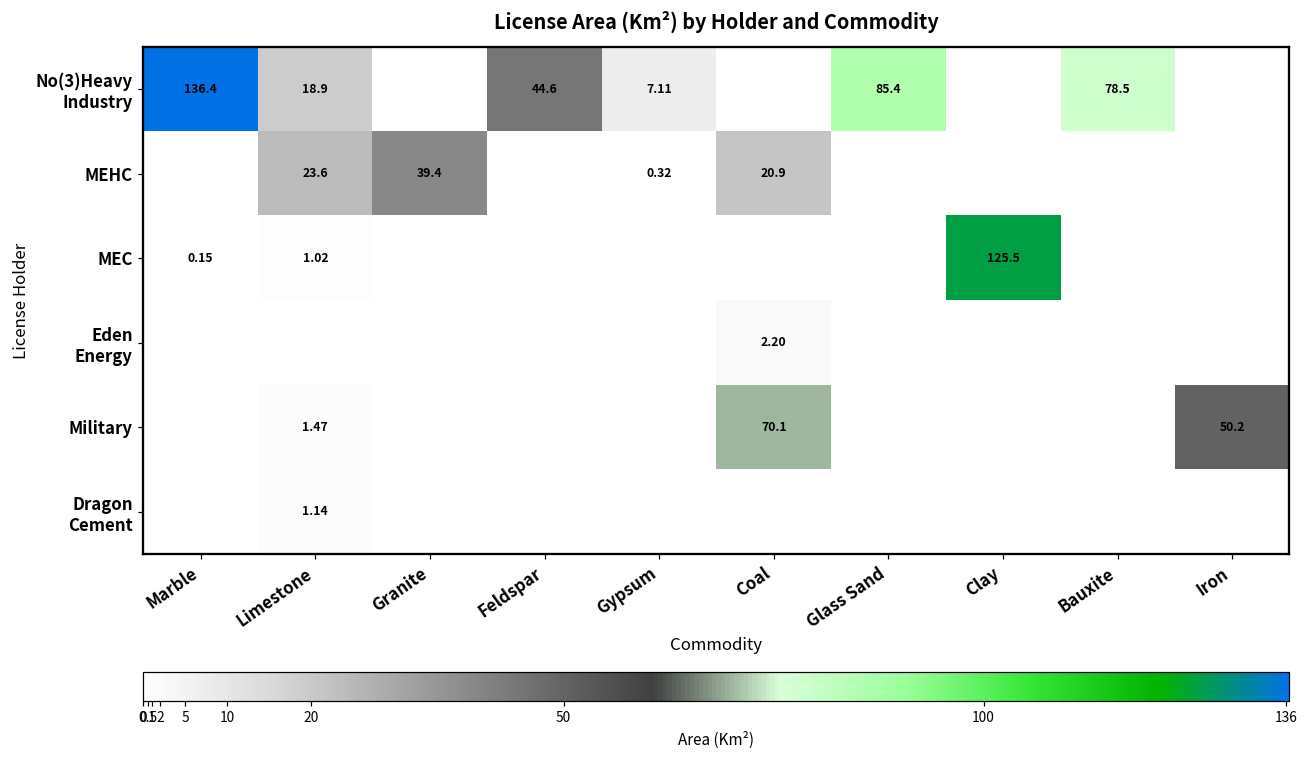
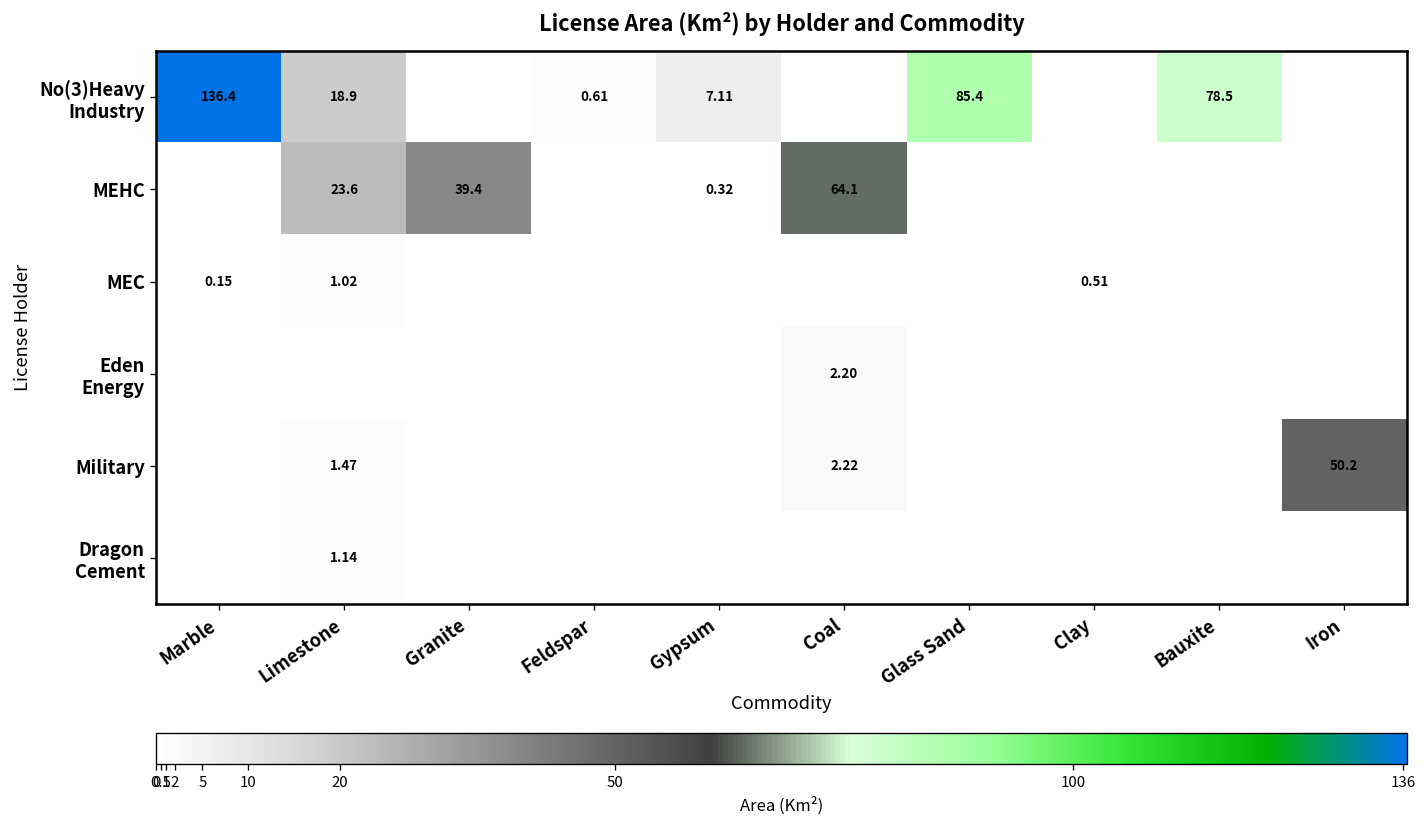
No(3)Heavy Industry, Feldspar: 44.6 -> 0.61
MEHC, Coal: 20.9 -> 64.1
MEC, Clay: 125.5 -> 0.51
Military, Coal: 70.1 -> 2.22
